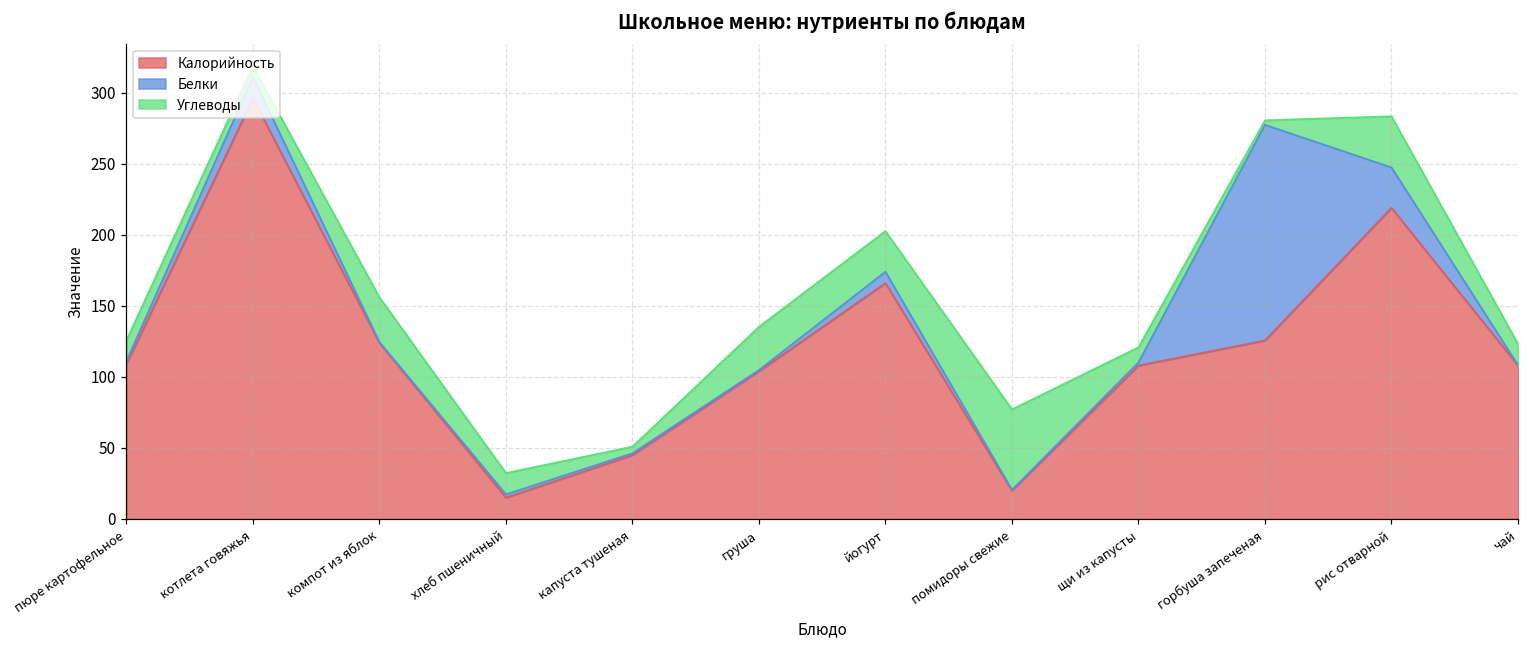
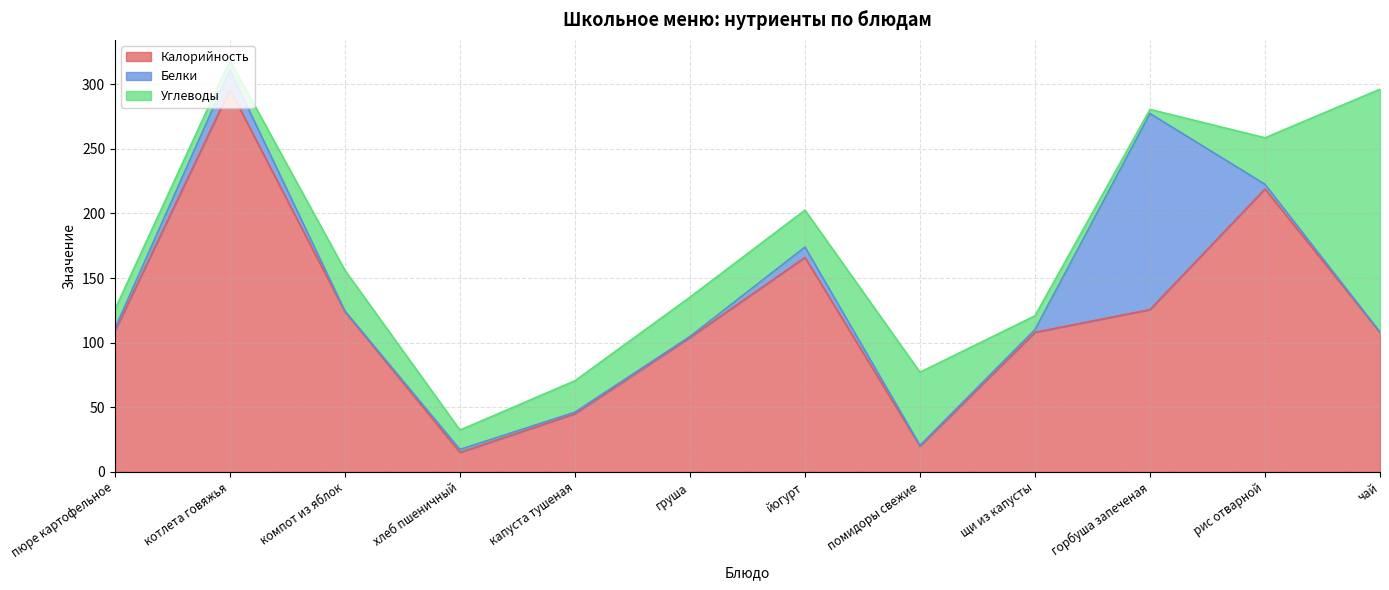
Углеводы, капуста тушеная: 5 -> 24
Белки, рис отварной: 28 -> 4
Углеводы, чай: 15 -> 188
